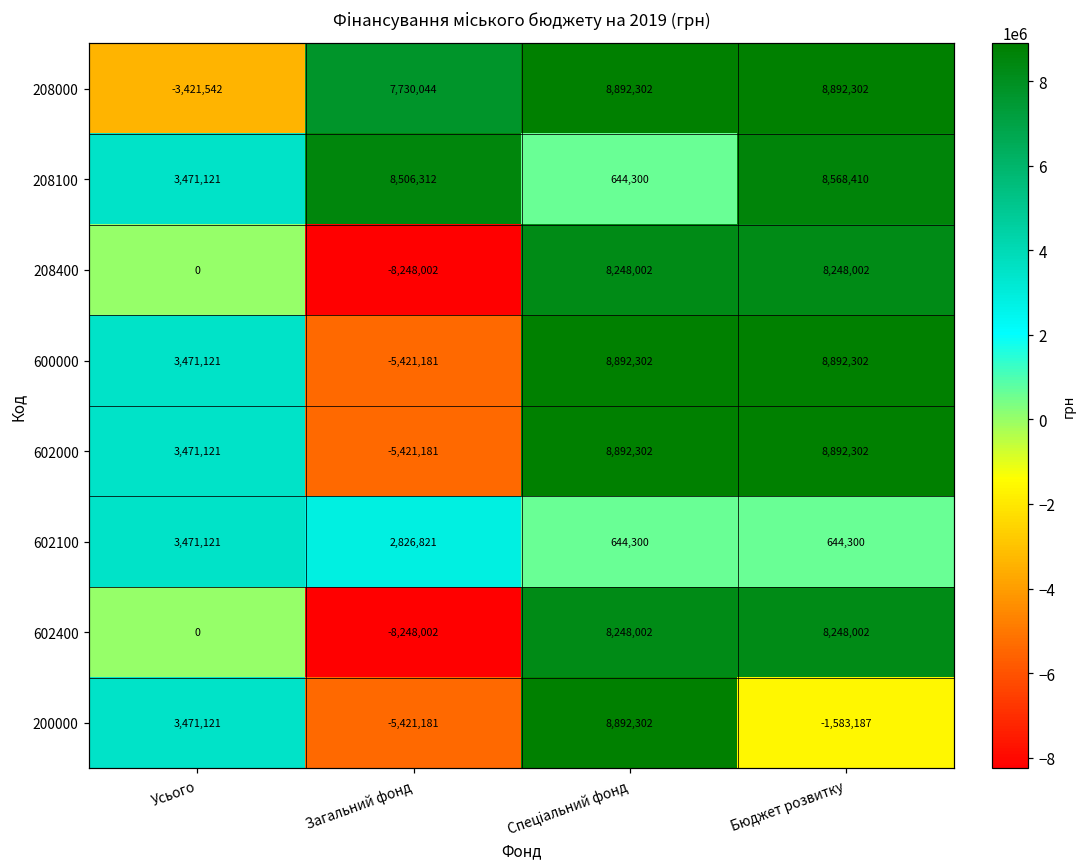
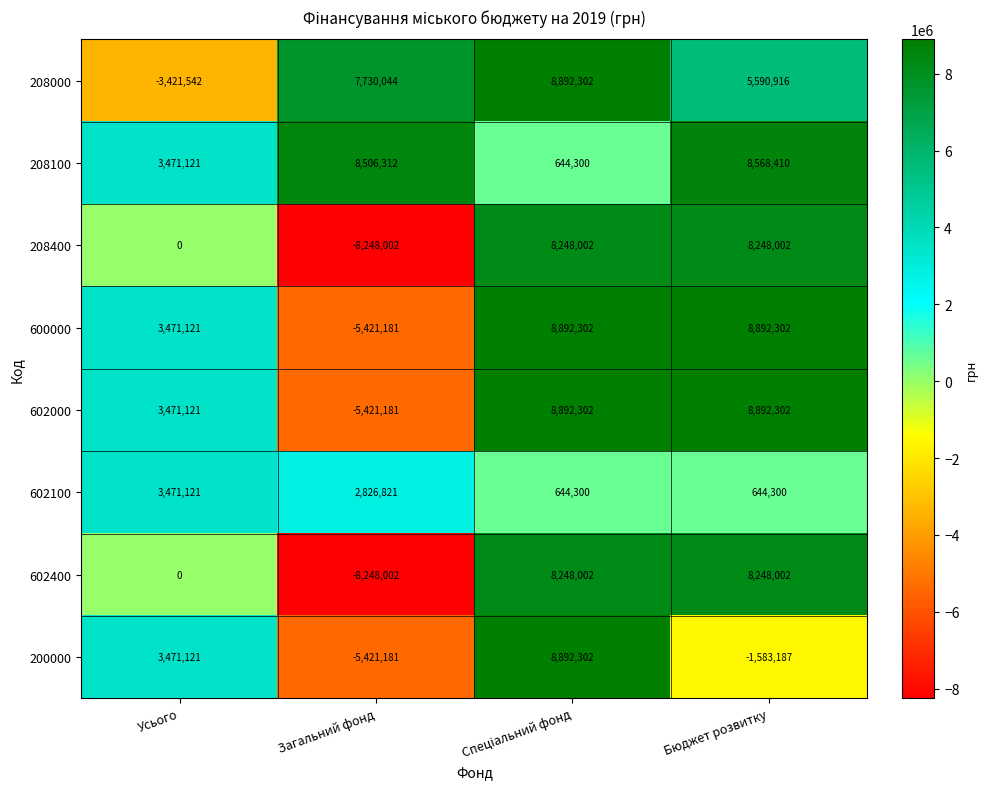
208000, Бюджет розвитку: 8,892,302 -> 5,590,916
